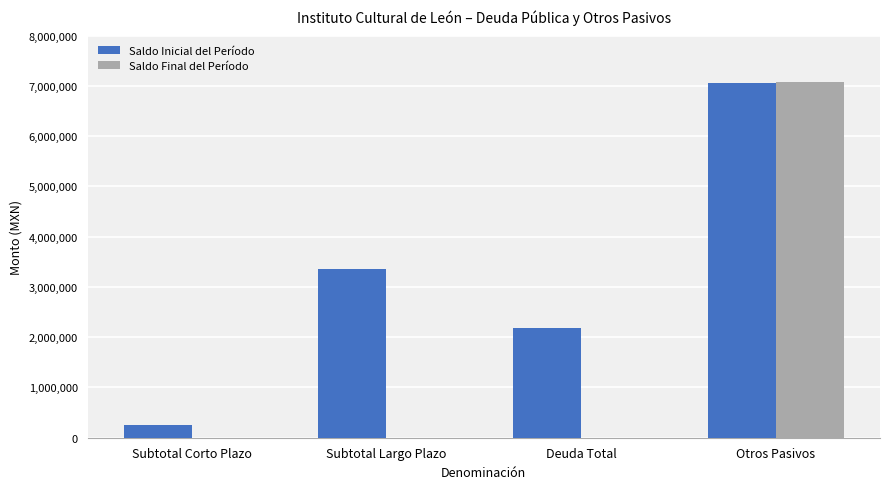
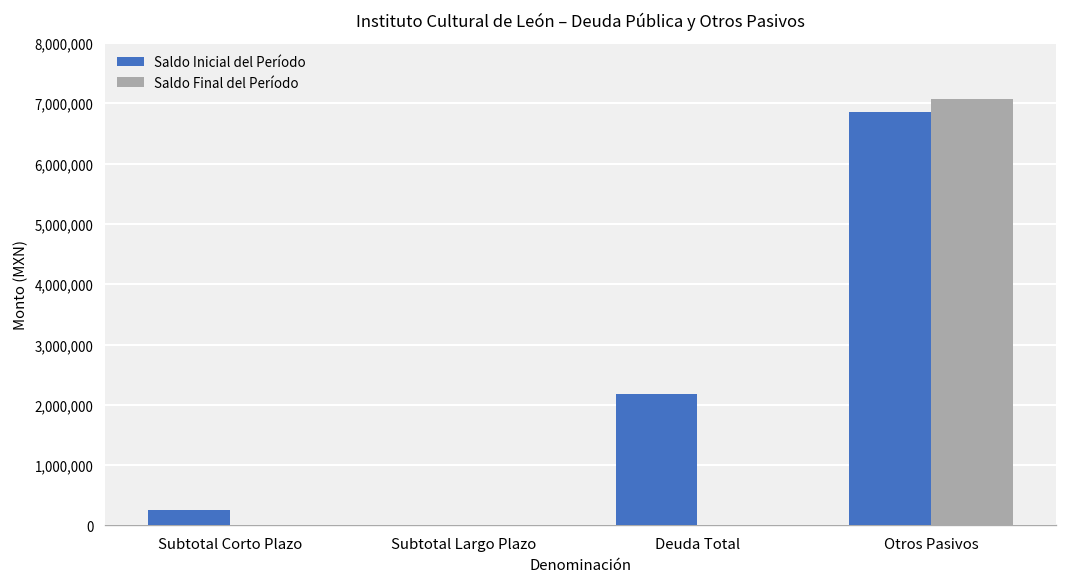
Saldo Inicial del Período, Subtotal Largo Plazo: 3,400,000 -> 0
Saldo Inicial del Período, Otros Pasivos: 7,100,000 -> 6,900,000
